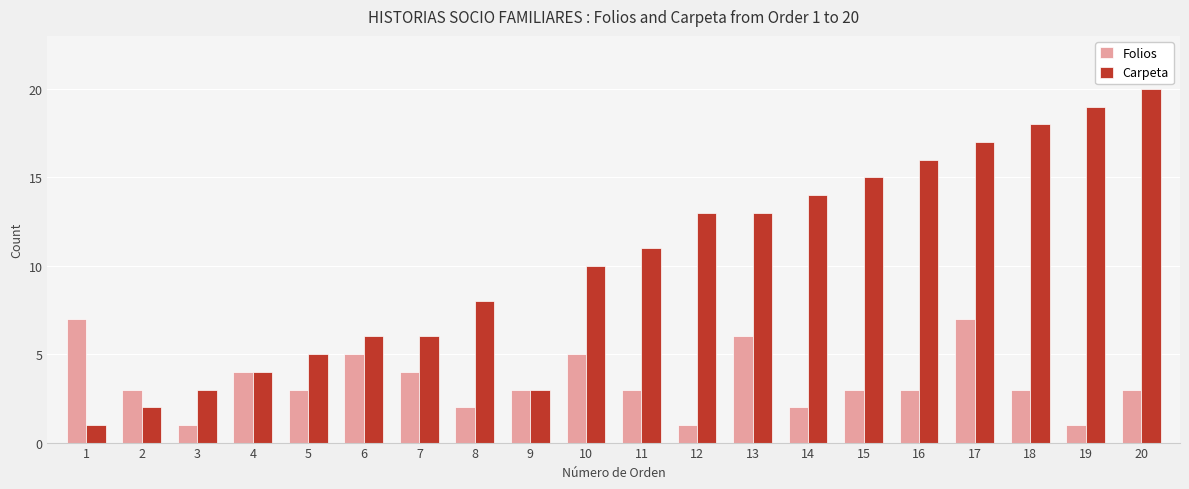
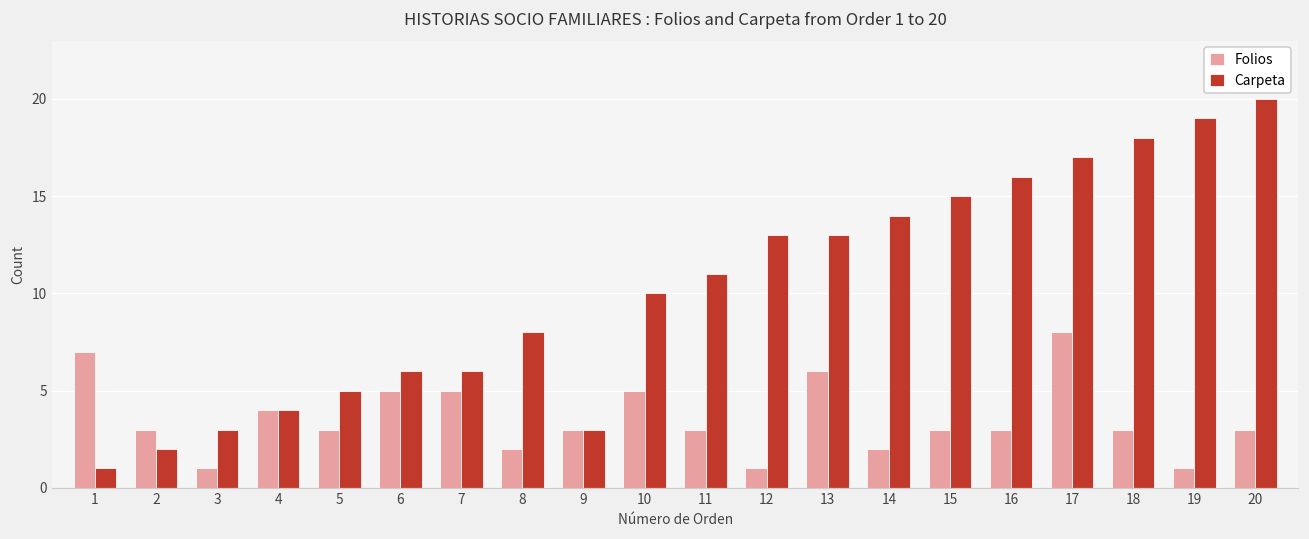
Folios, 7: 4 -> 5
Folios, 17: 7 -> 8
